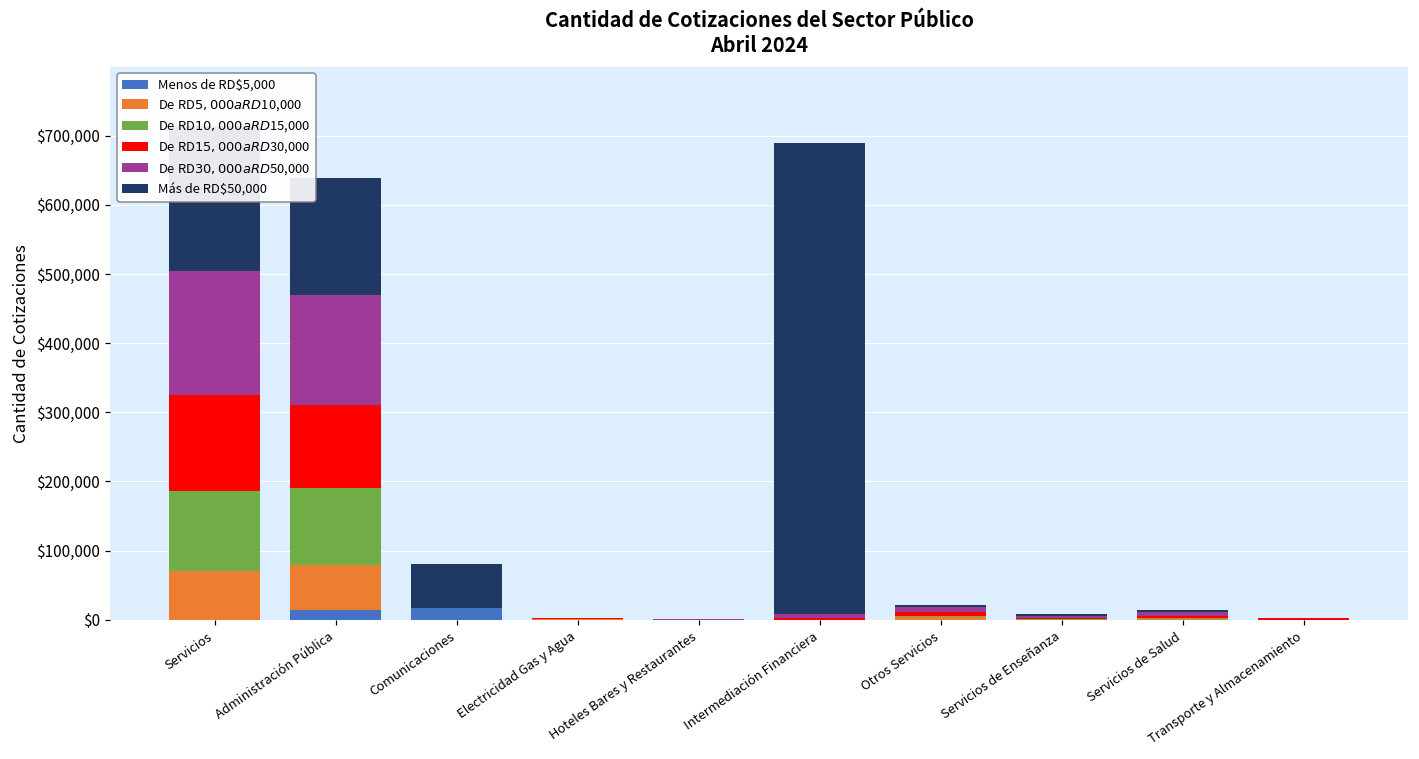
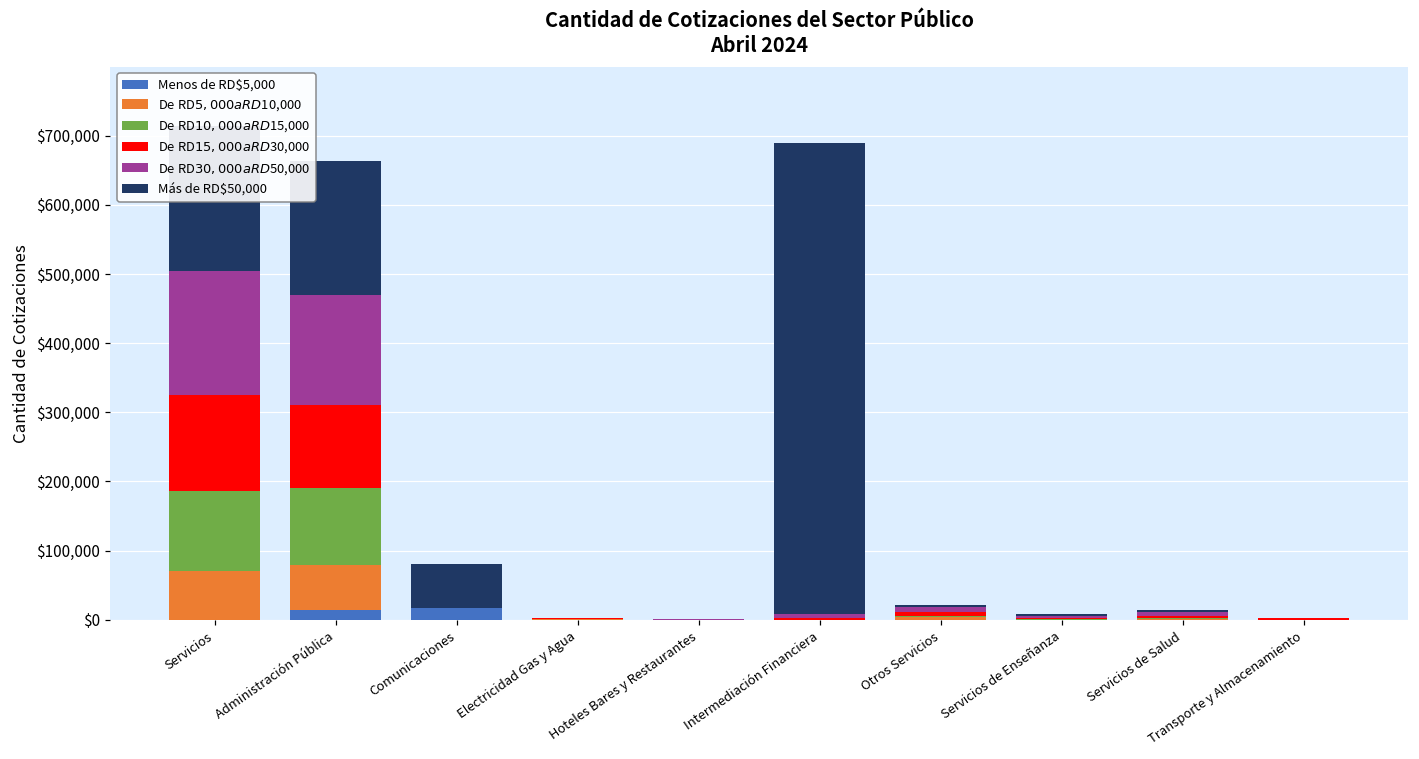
Más de RD$50,000, Administración Pública: $170,000 -> $190,000
